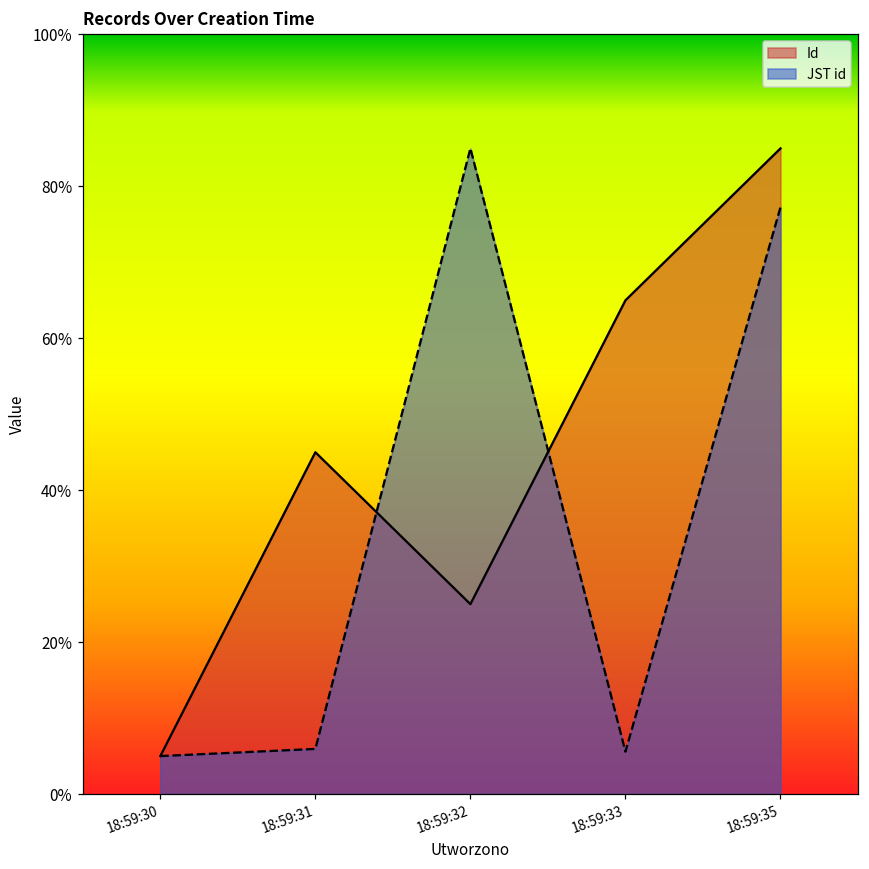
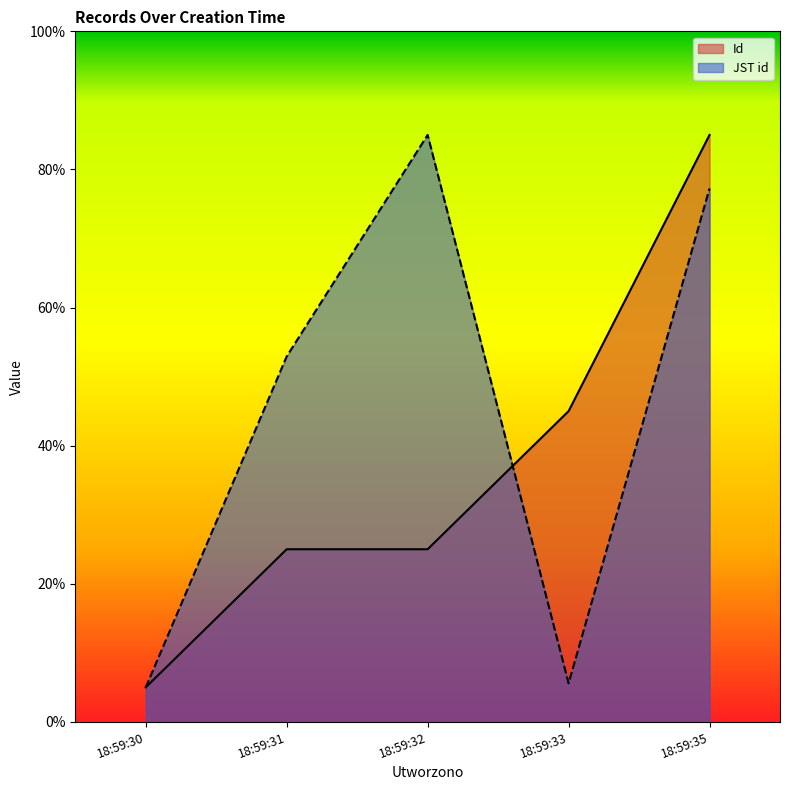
Id, 18:59:31: 45% -> 25%
JST id, 18:59:31: 6% -> 53%
Id, 18:59:33: 65% -> 45%
